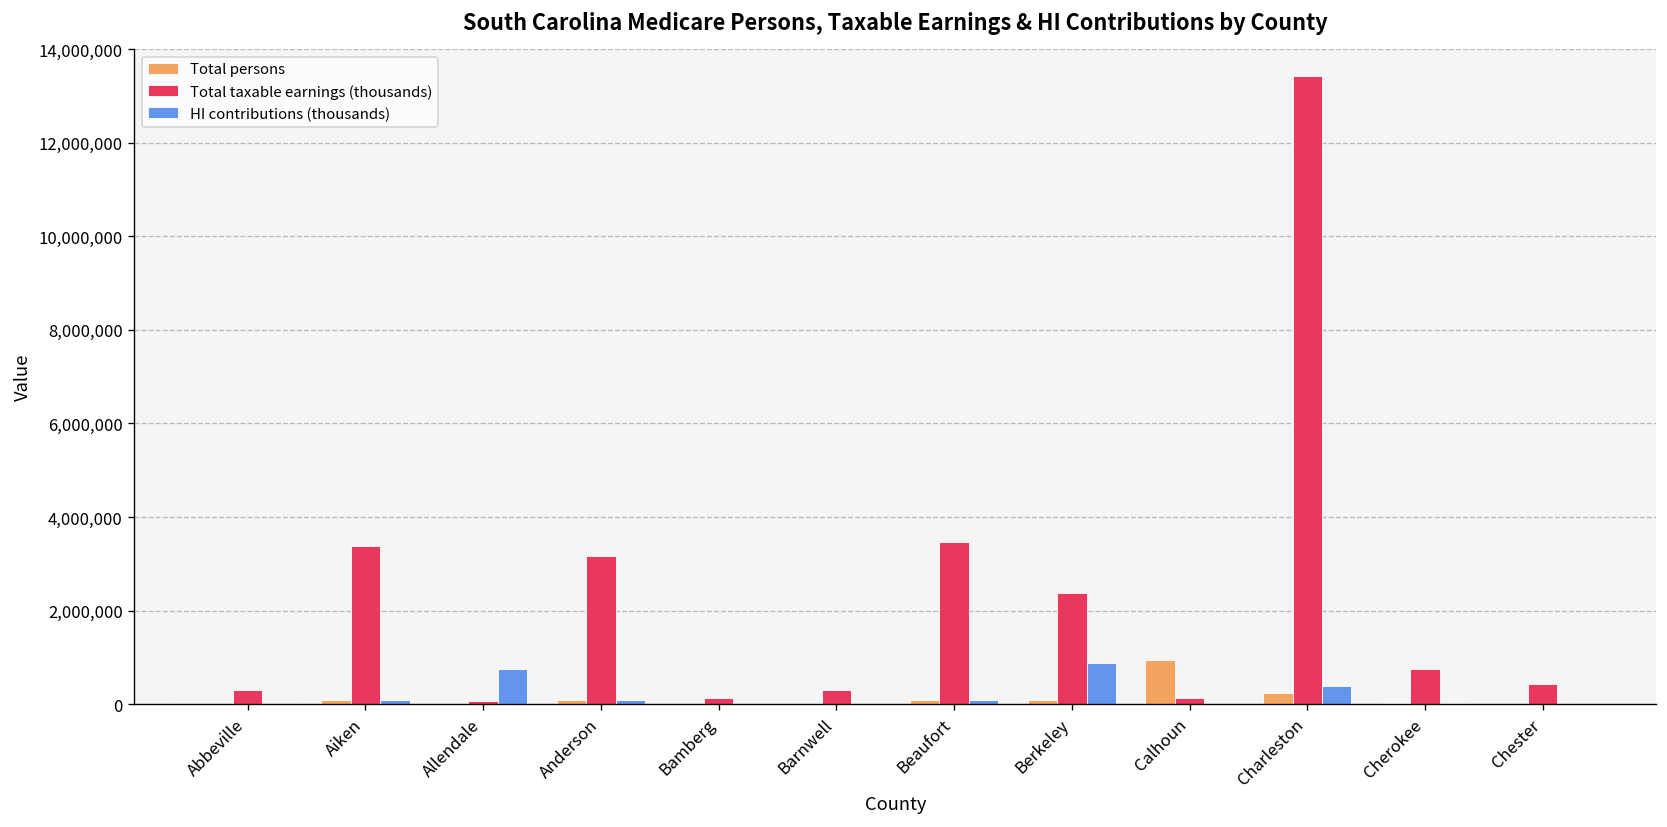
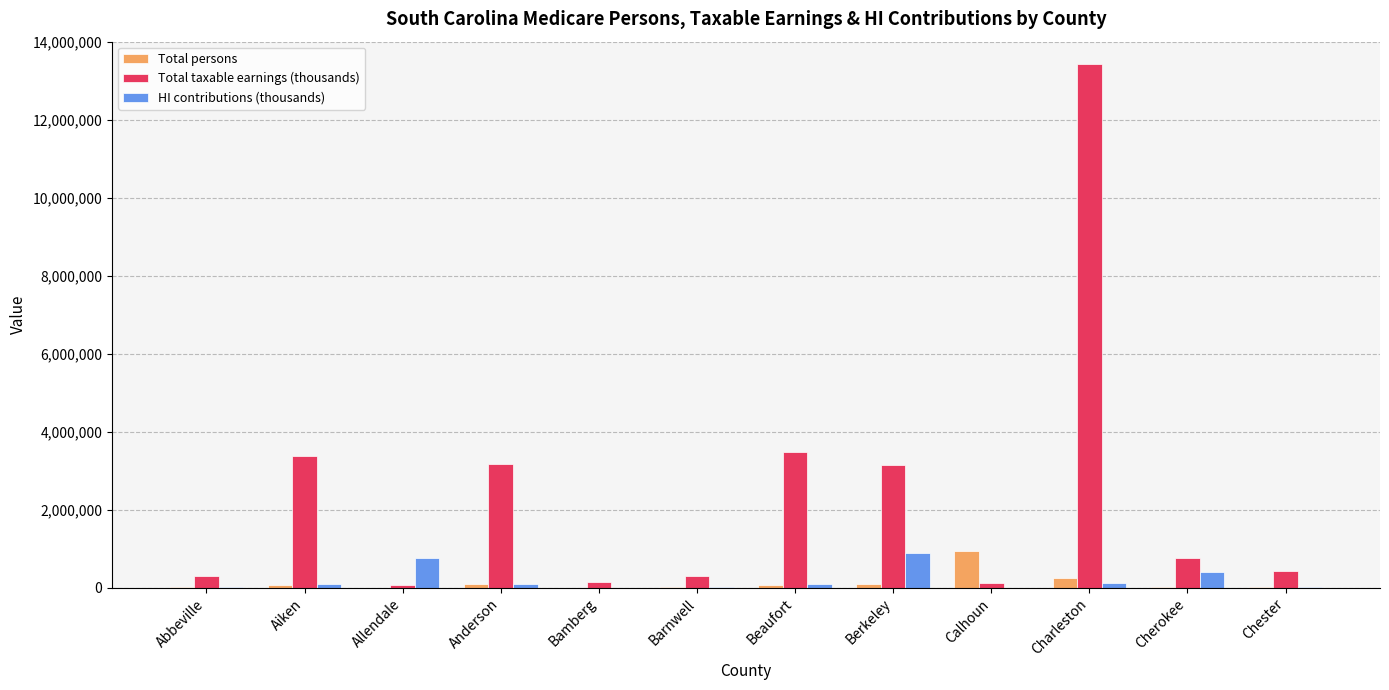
Total taxable earnings (thousands), Berkeley: 2,400,000 -> 3,100,000
HI contributions (thousands), Charleston: 400,000 -> 100,000
HI contributions (thousands), Cherokee: 0 -> 400,000
